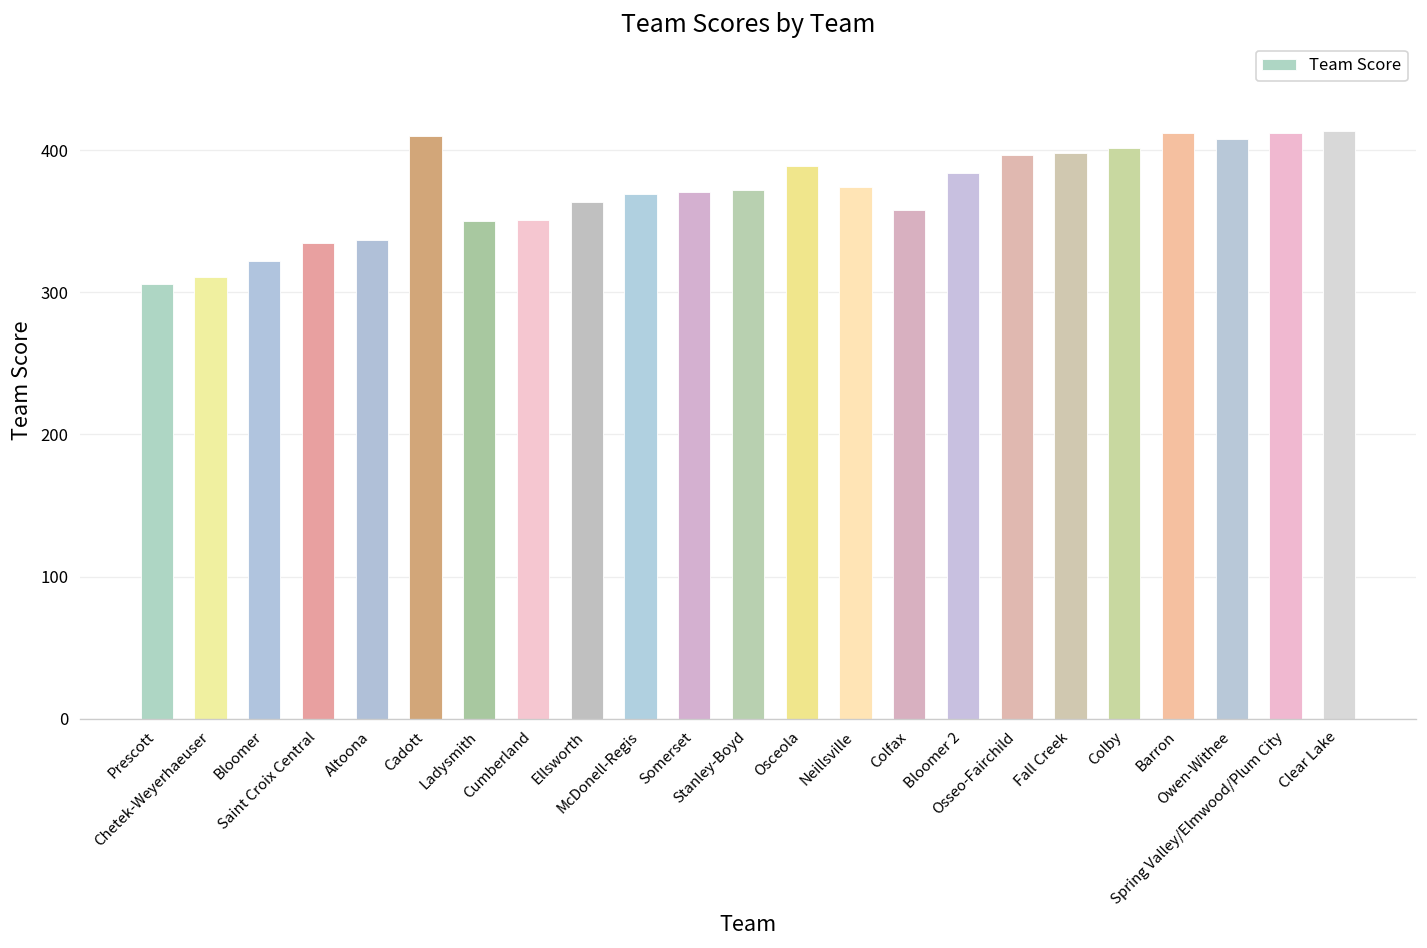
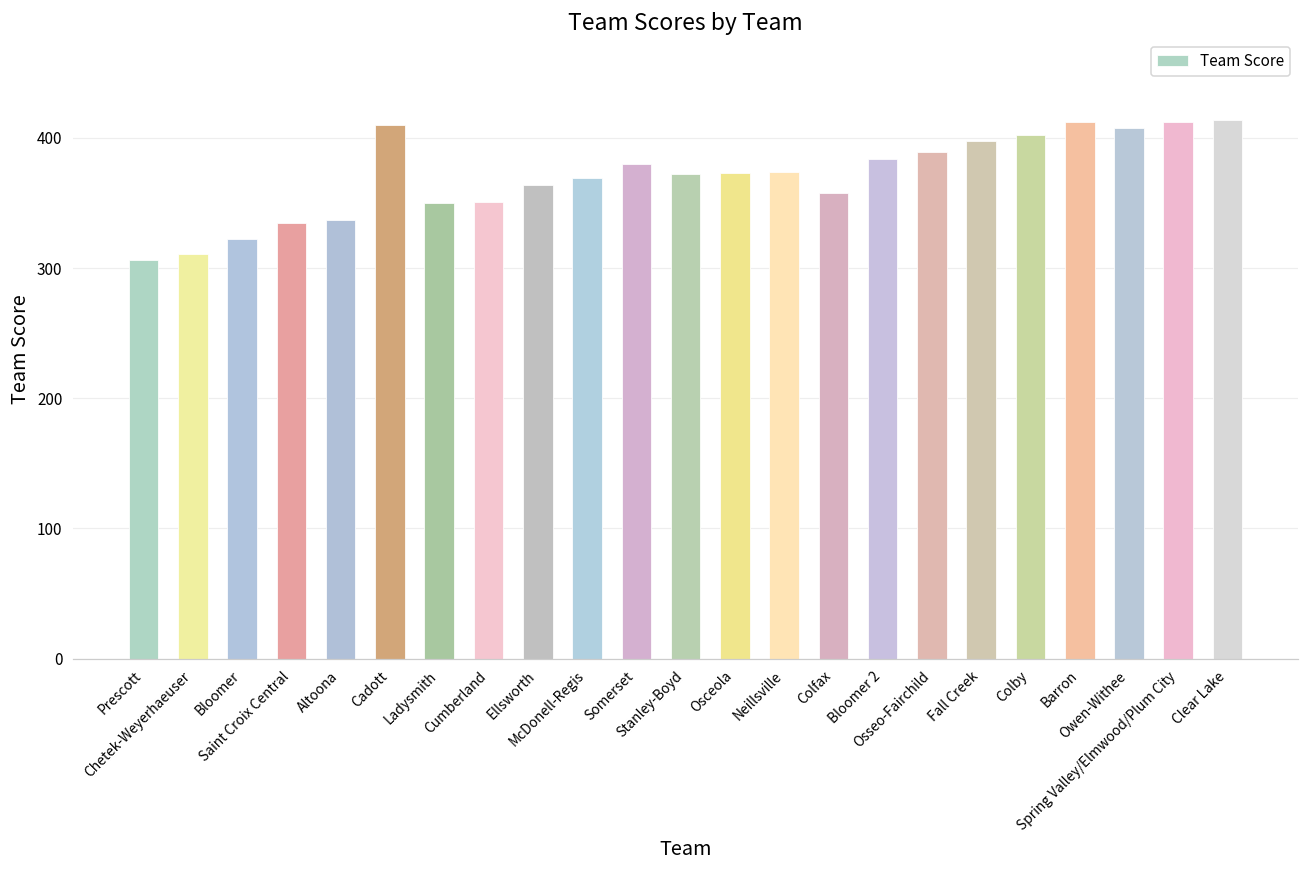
Somerset: 371 -> 380
Osceola: 389 -> 373
Osseo-Fairchild: 397 -> 389
